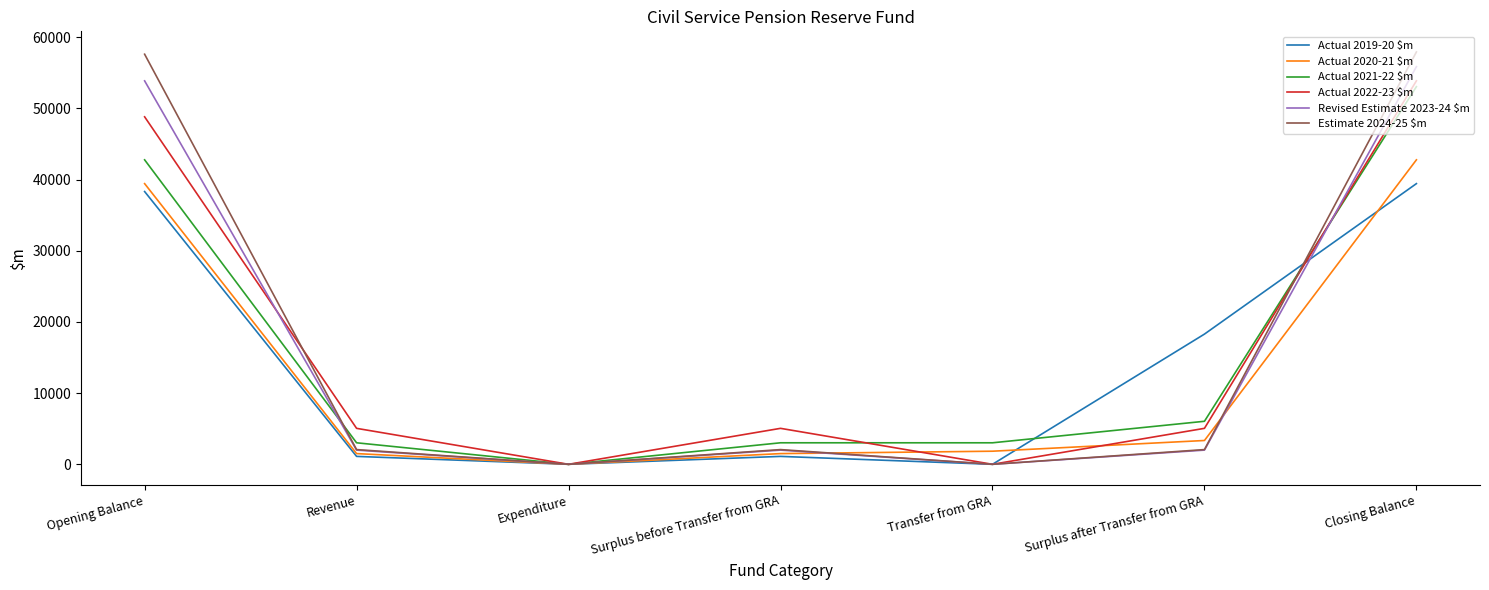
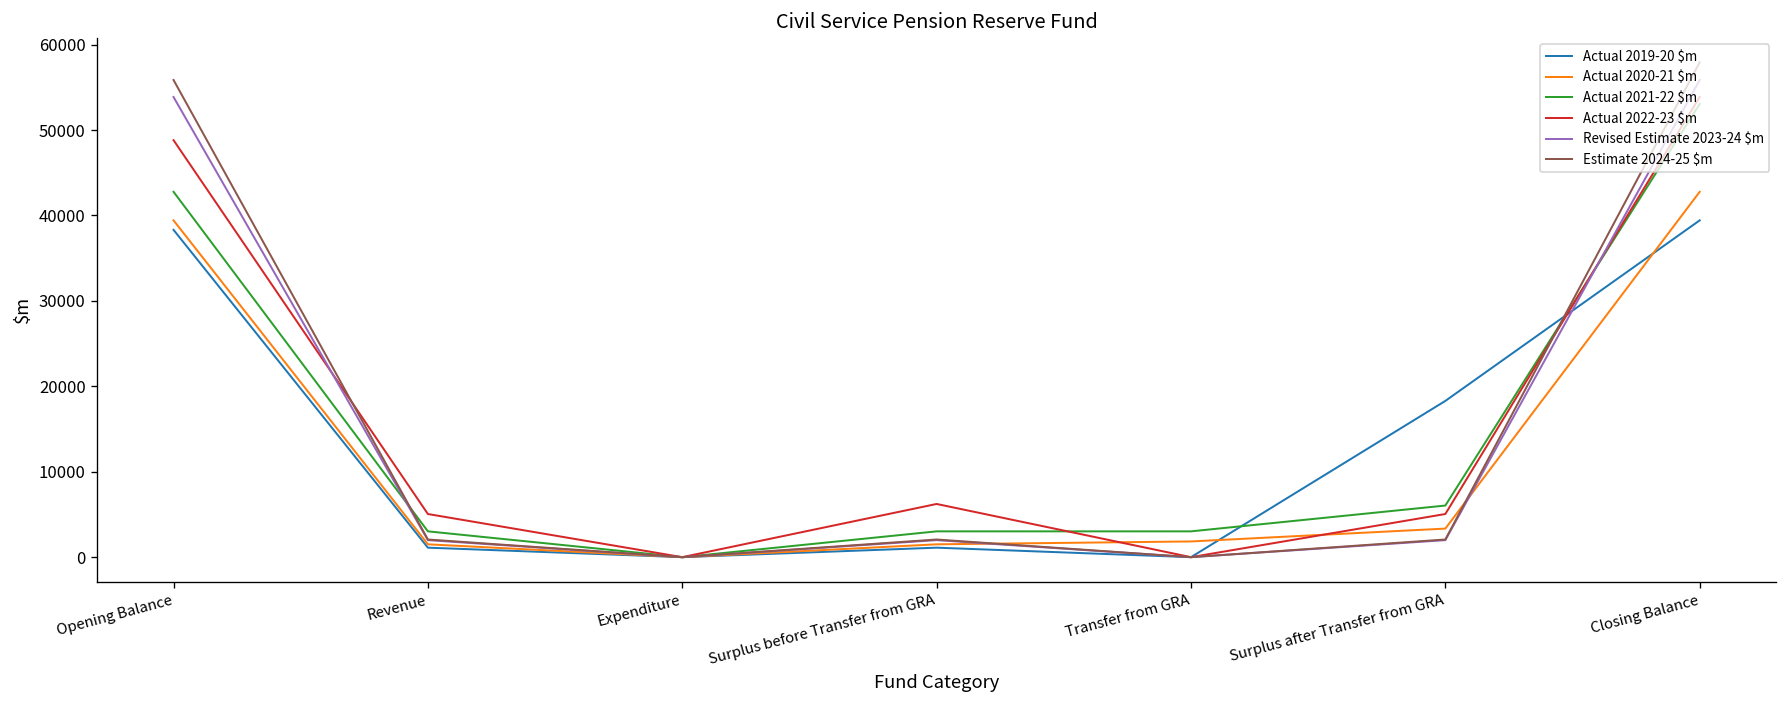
Estimate 2024-25 $m, Opening Balance: 58000 -> 56000
Actual 2022-23 $m, Surplus before Transfer from GRA: 5000 -> 6000
